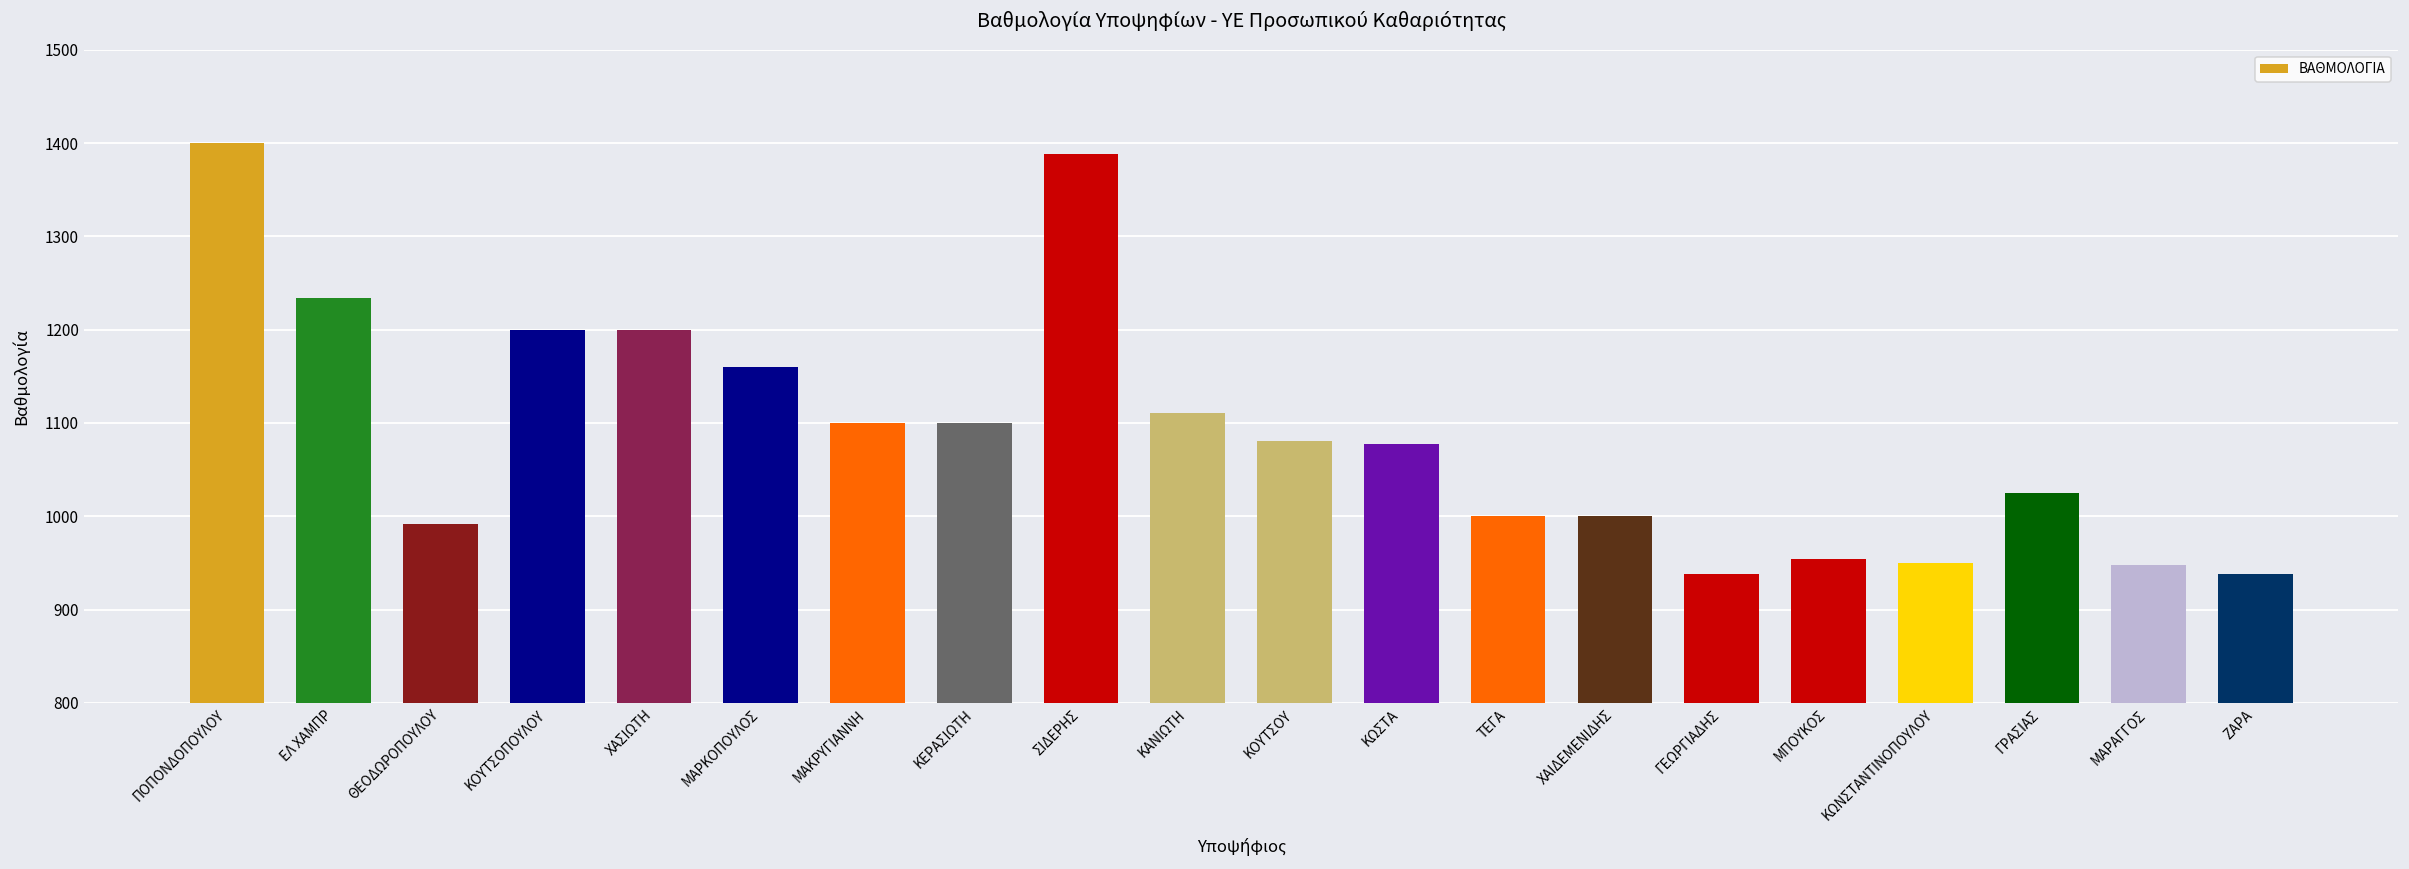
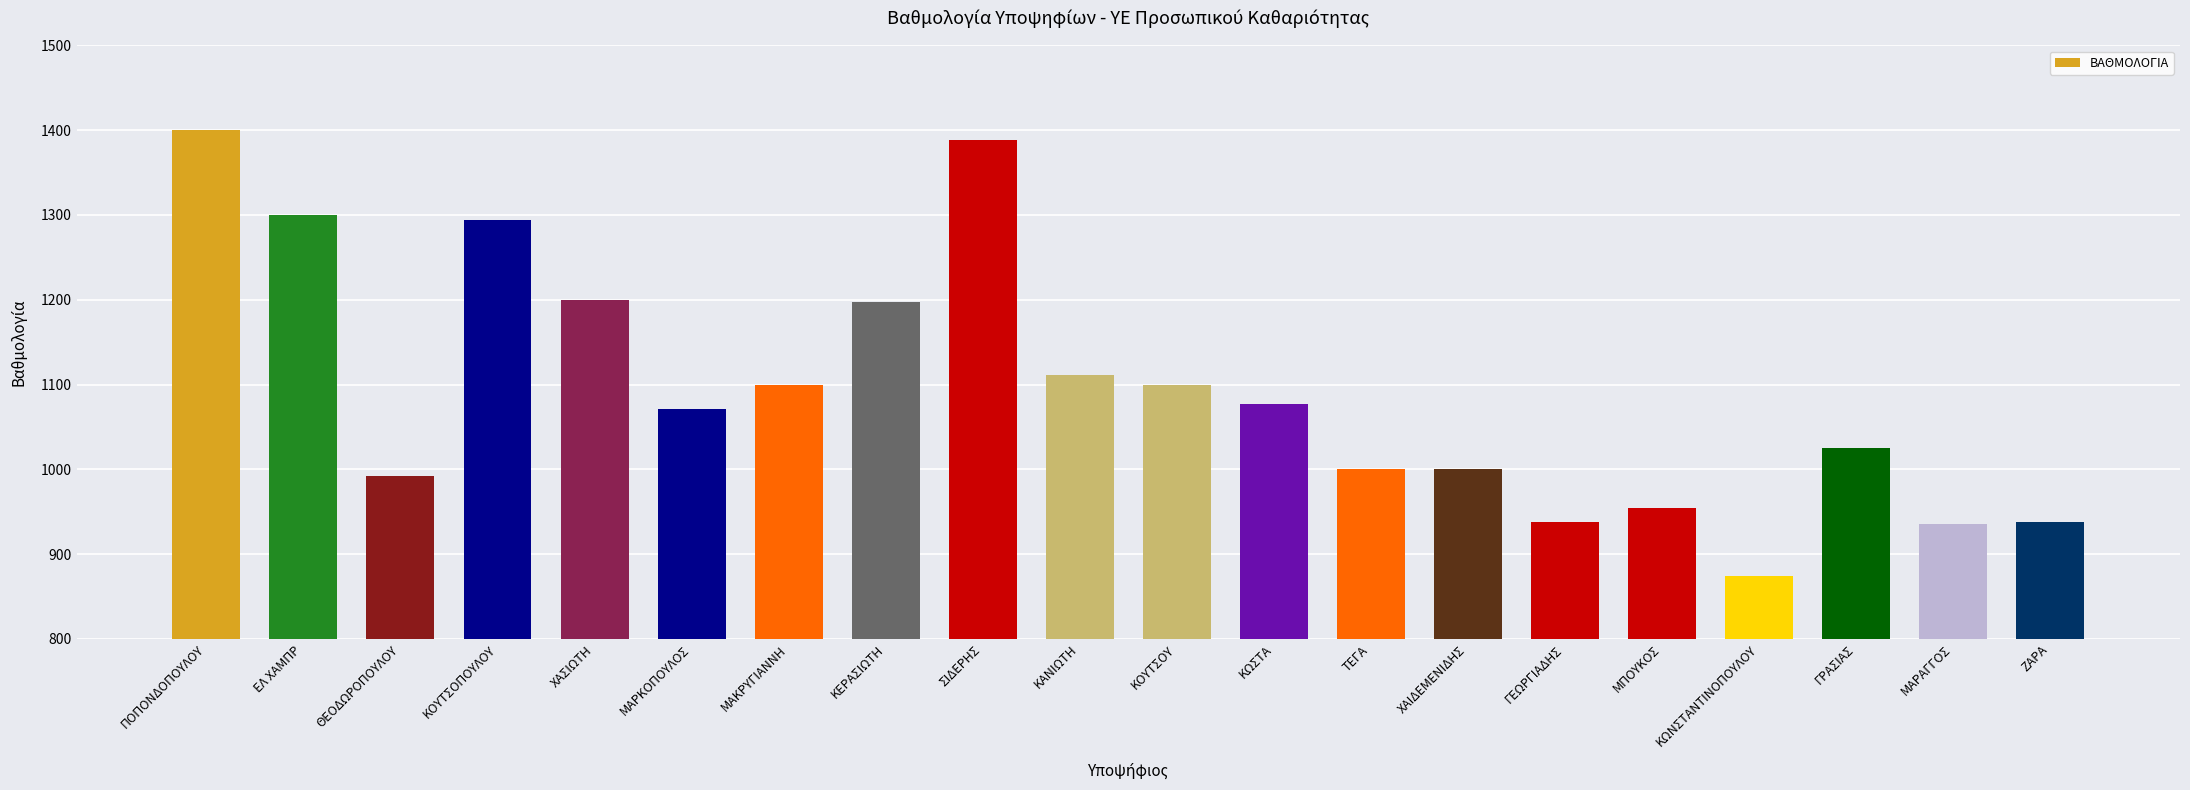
ΕΛ ΧΑΜΠΡ: 1230 -> 1300
ΚΟΥΤΣΟΠΟΥΛΟΥ: 1200 -> 1290
ΜΑΡΚΟΠΟΥΛΟΣ: 1160 -> 1070
ΚΕΡΑΣΙΩΤΗ: 1100 -> 1200
ΚΟΥΤΣΟΥ: 1080 -> 1100
ΚΩΝΣΤΑΝΤΙΝΟΠΟΥΛΟΥ: 950 -> 870
ΜΑΡΑΓΓΟΣ: 950 -> 940
